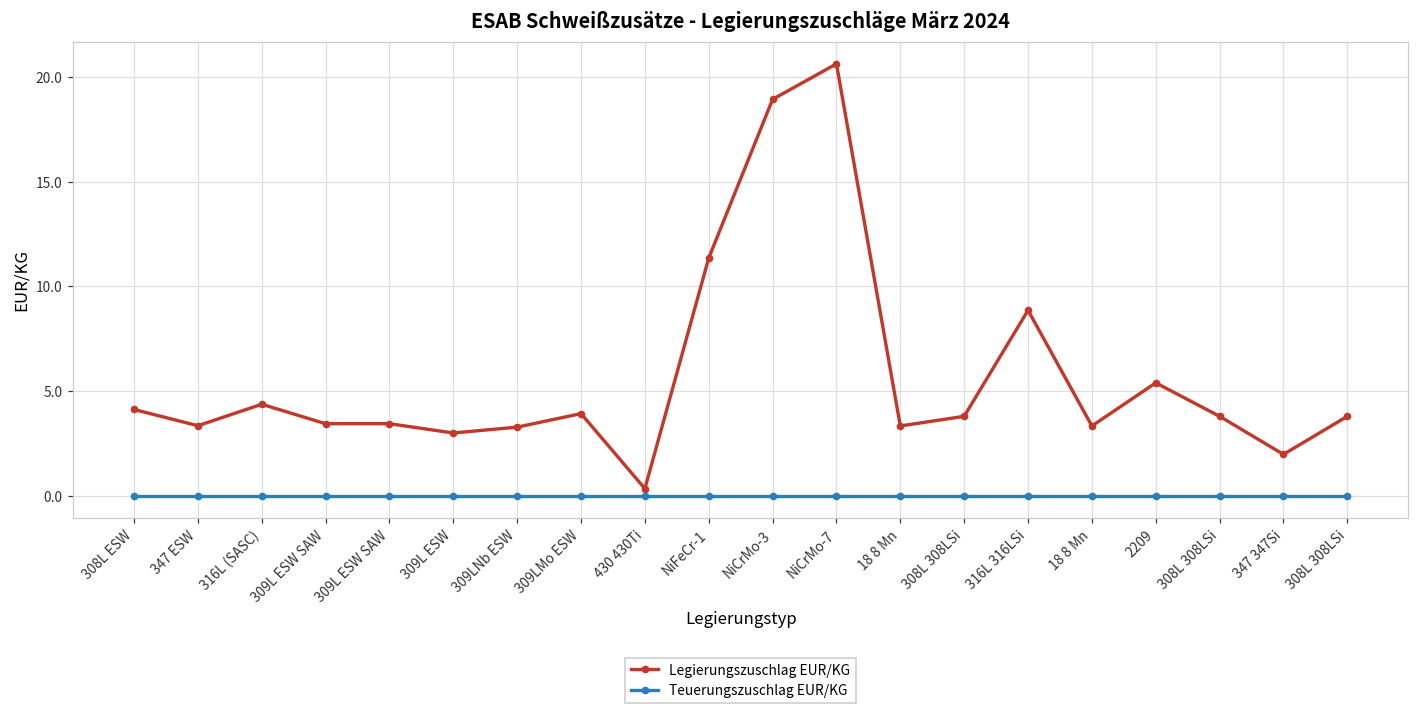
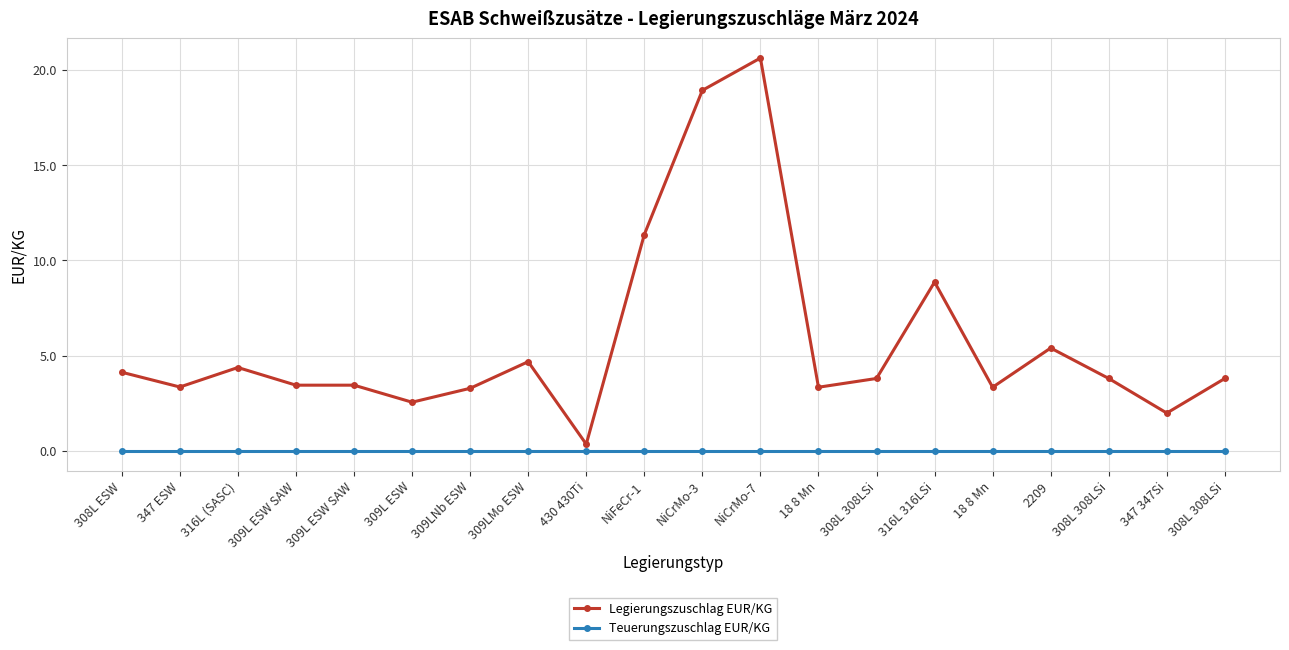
Legierungszuschlag EUR/KG, 309L ESW: 3.0 -> 2.6
Legierungszuschlag EUR/KG, 309LMo ESW: 3.9 -> 4.7
